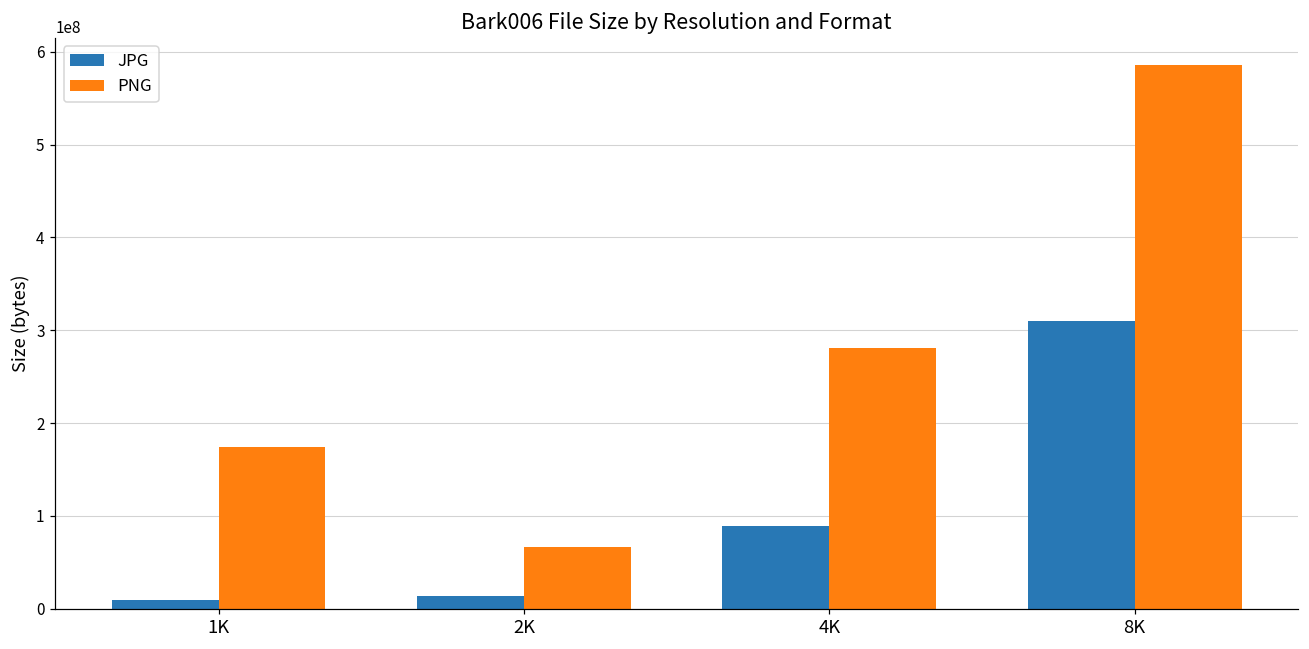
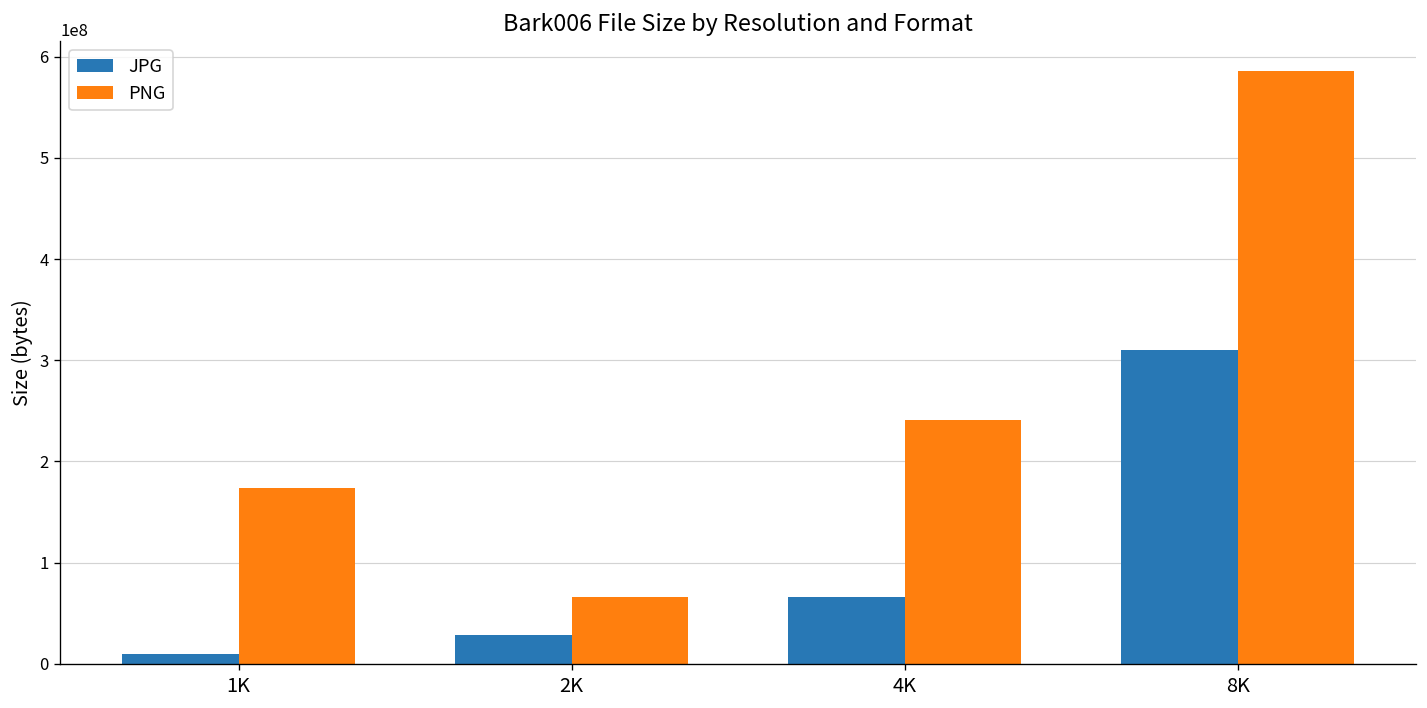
JPG, 2K: 10000000 -> 30000000
JPG, 4K: 90000000 -> 70000000
PNG, 4K: 280000000 -> 240000000
